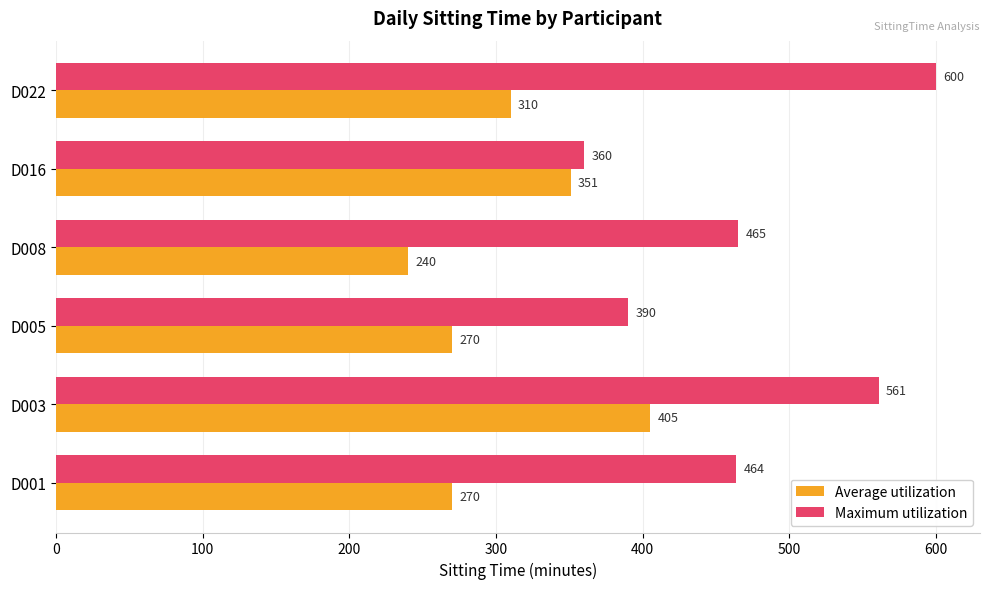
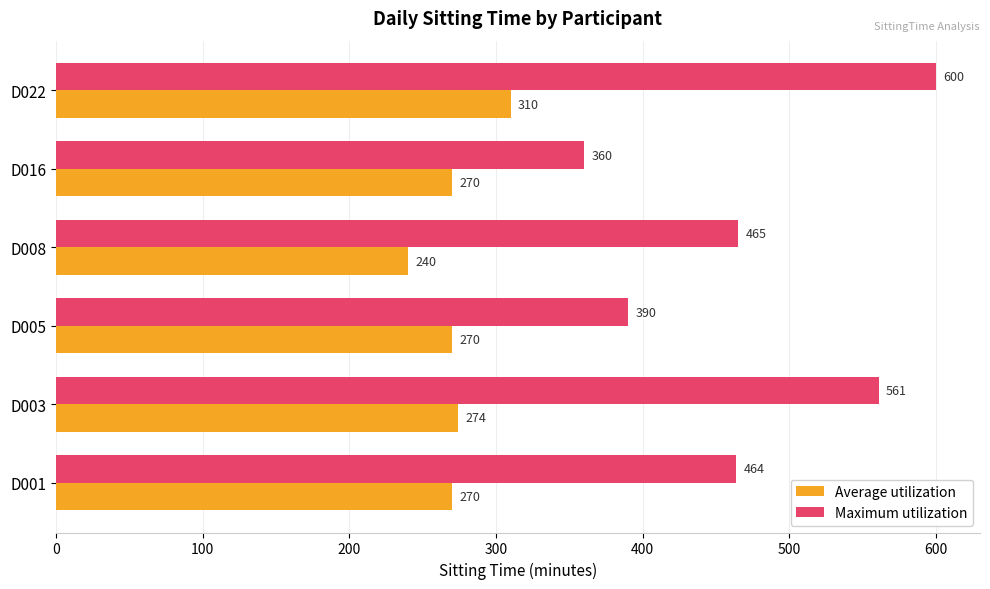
Average utilization, D016: 351 -> 270
Average utilization, D003: 405 -> 274
